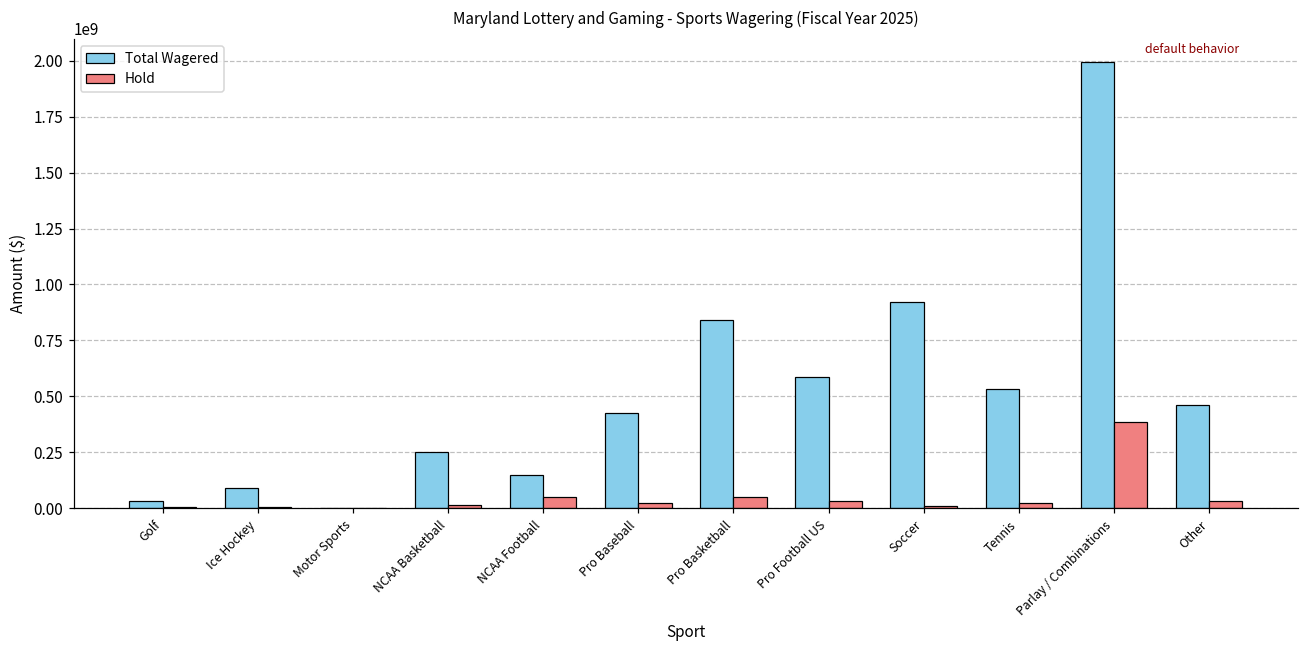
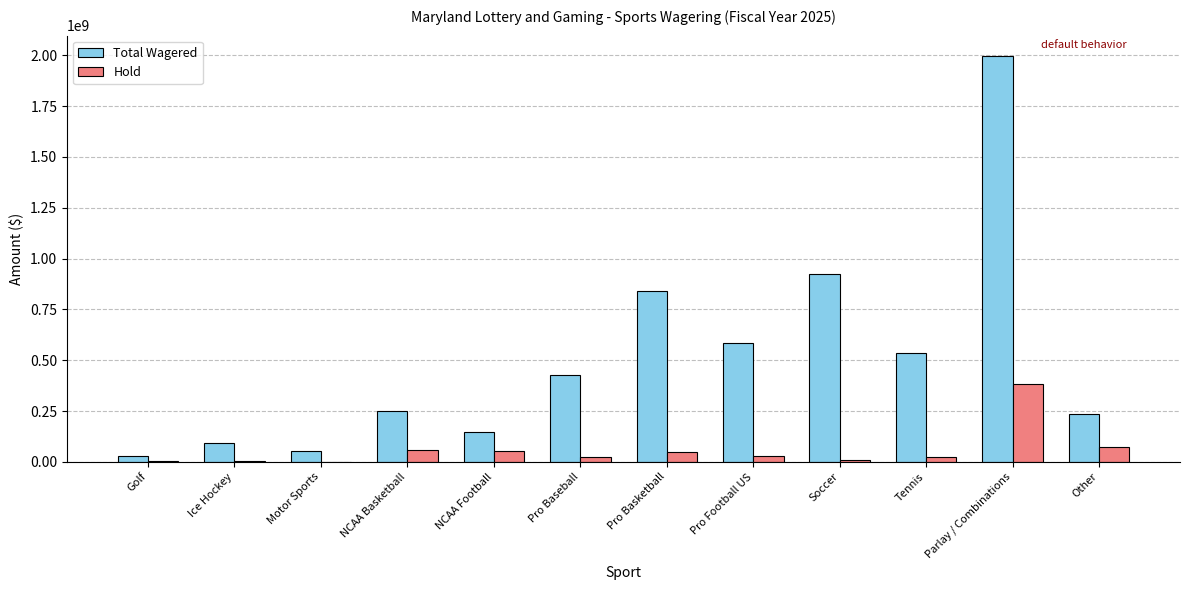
Total Wagered, Motor Sports: 0 -> 50000000
Hold, NCAA Basketball: 10000000 -> 60000000
Total Wagered, Other: 460000000 -> 230000000
Hold, Other: 30000000 -> 70000000
